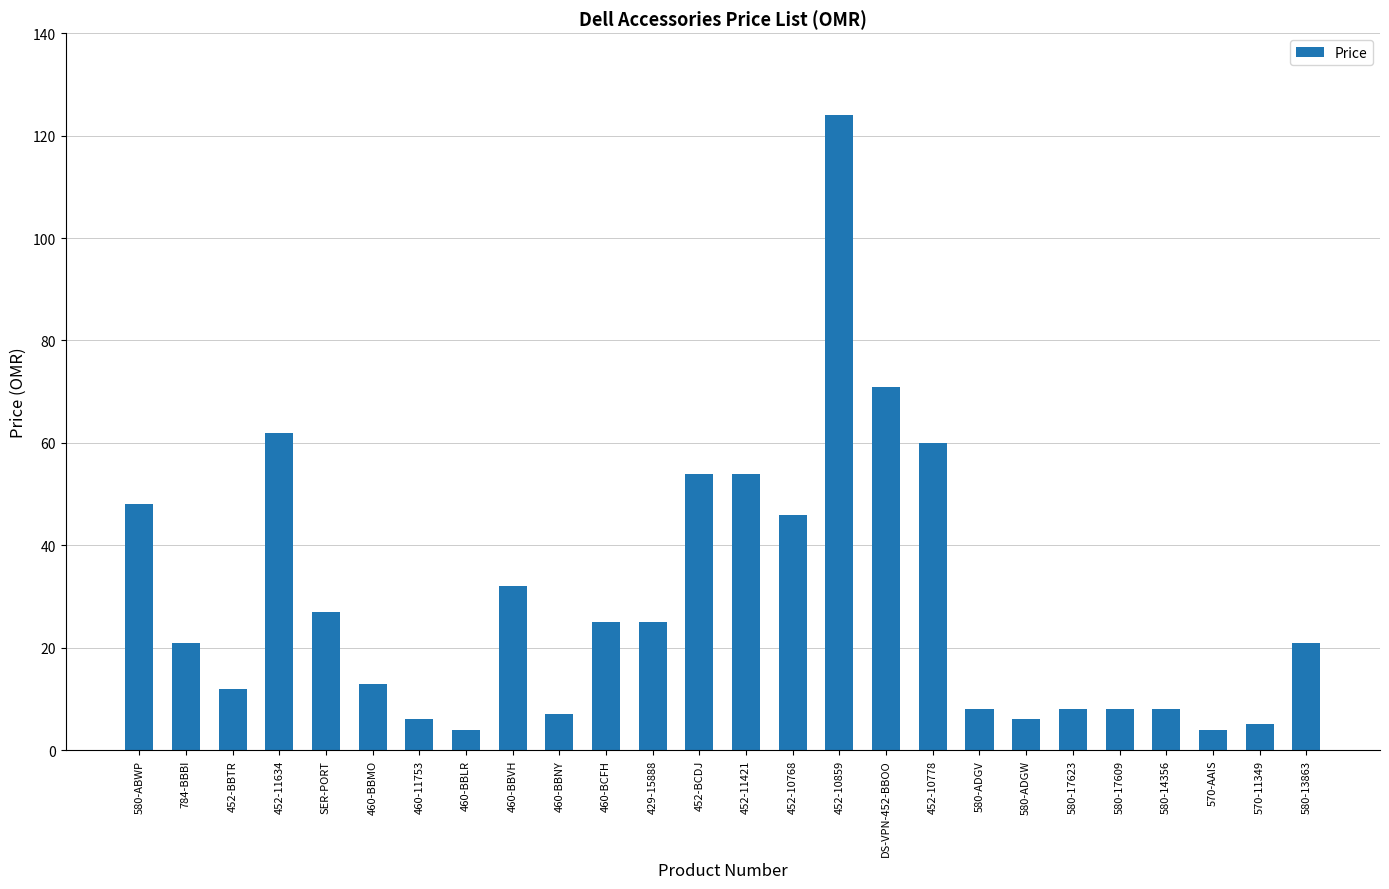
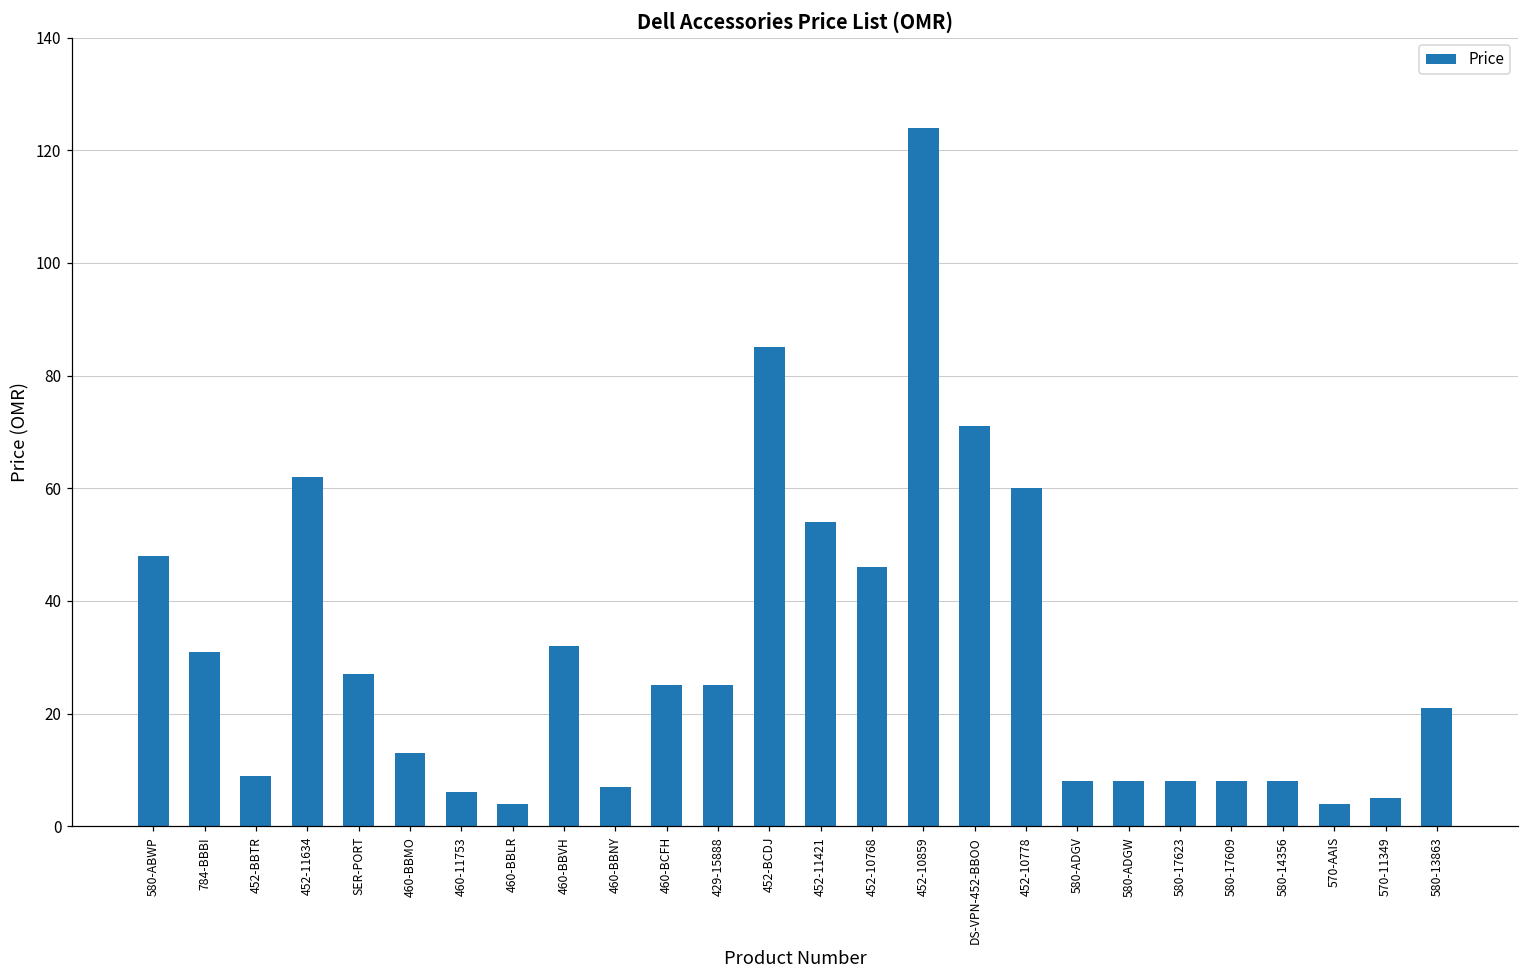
784-BBBI: 21 -> 31
452-BBTR: 12 -> 9
452-BCDJ: 54 -> 85
580-ADGW: 6 -> 8
